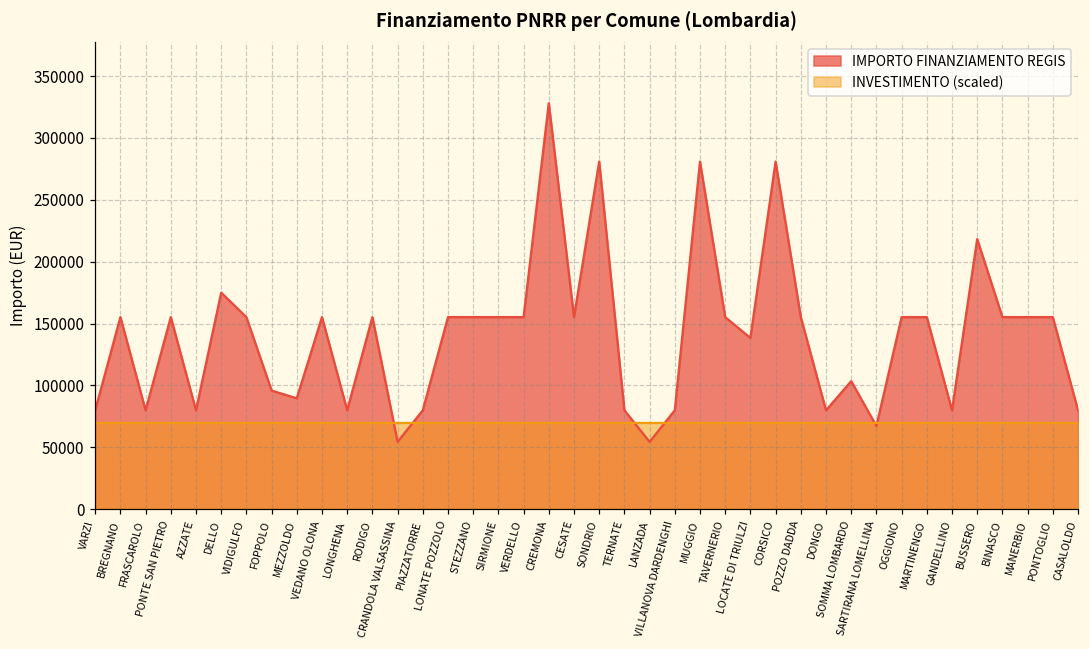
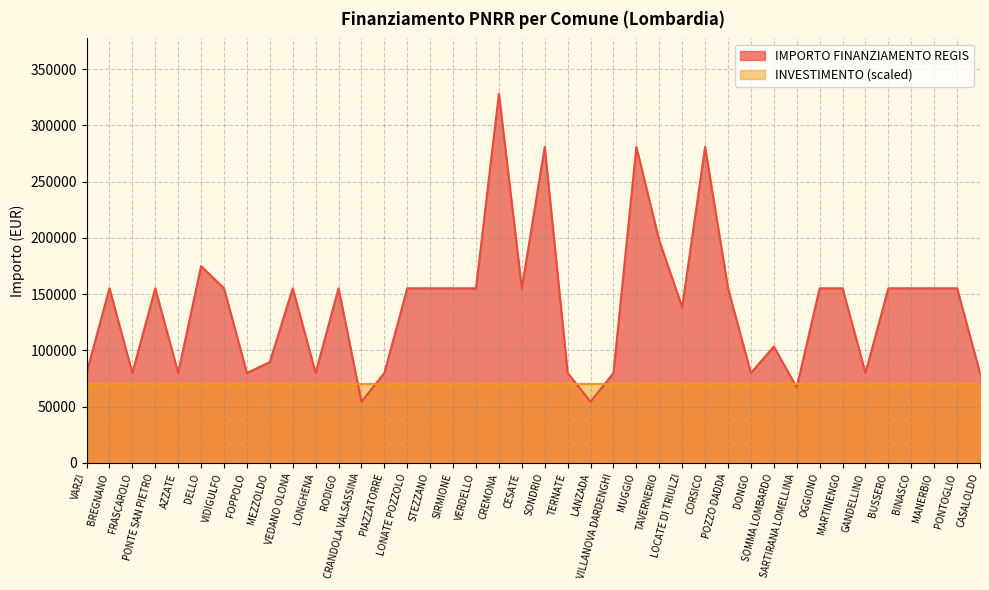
IMPORTO FINANZIAMENTO REGIS, FOPPOLO: 96000 -> 80000
IMPORTO FINANZIAMENTO REGIS, TAVERNERIO: 155000 -> 198000
IMPORTO FINANZIAMENTO REGIS, BUSSERO: 218000 -> 155000
